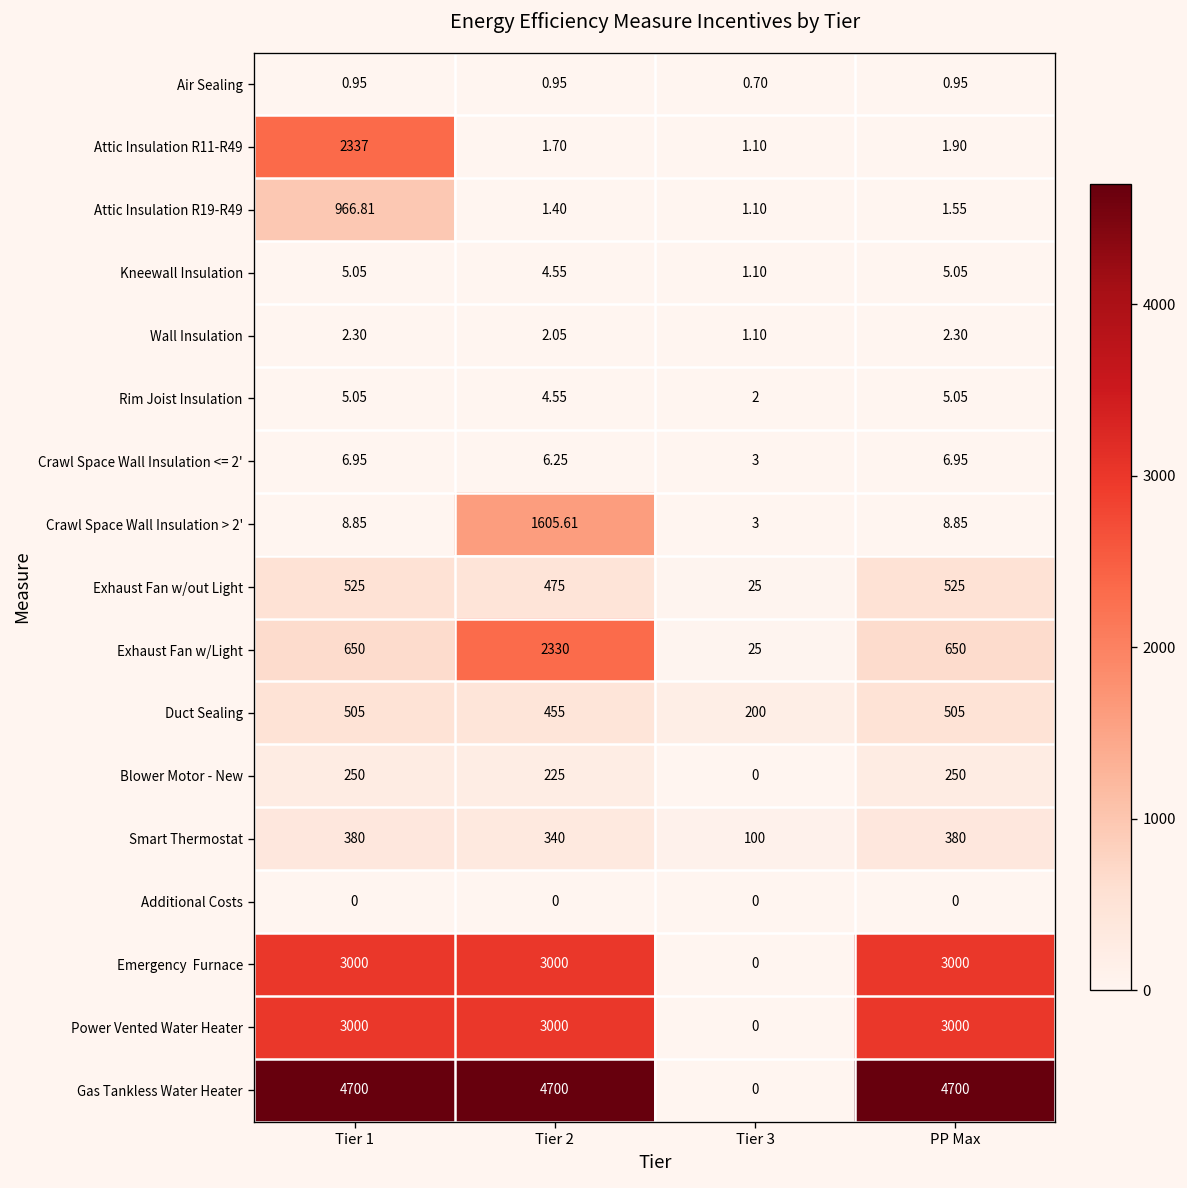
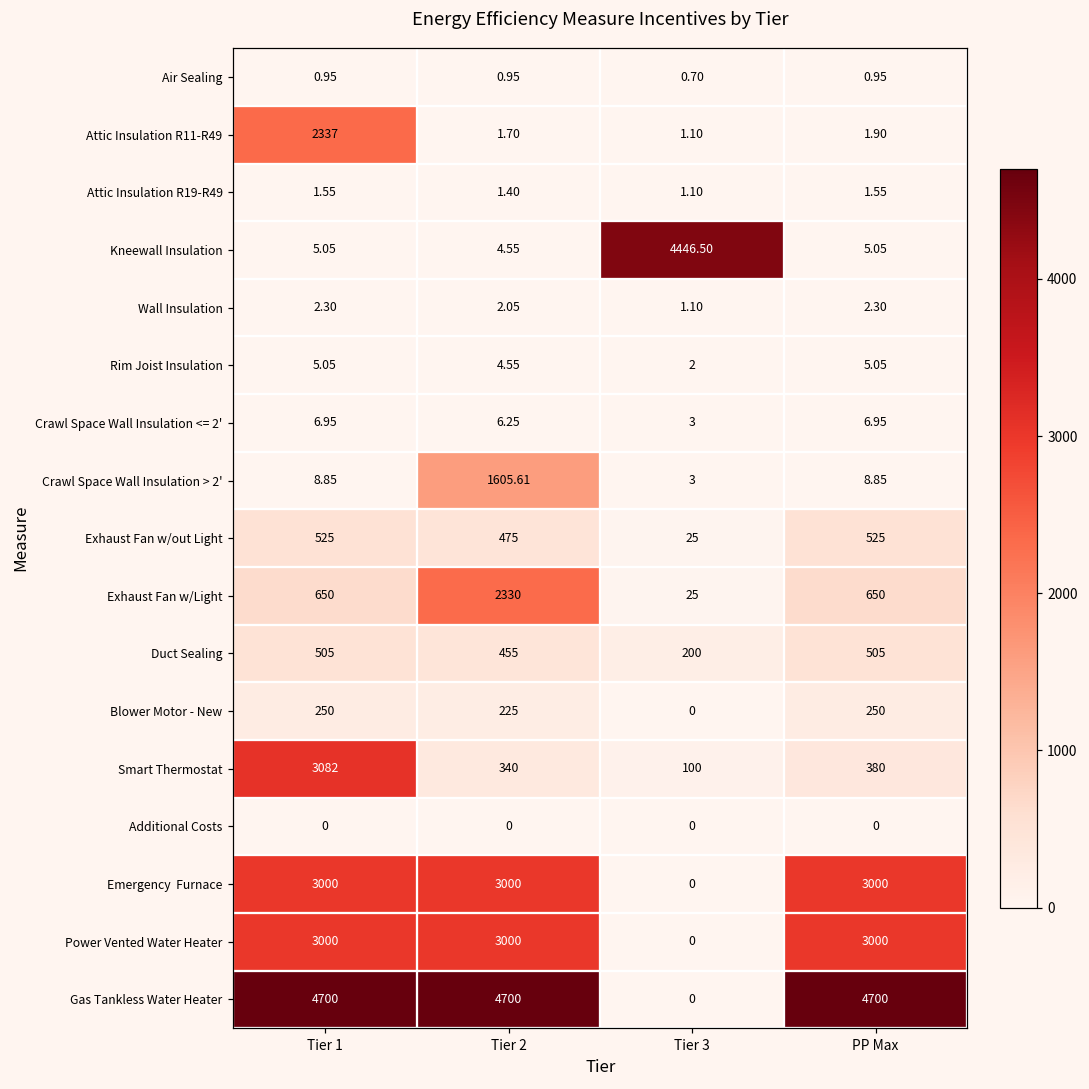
Attic Insulation R19-R49, Tier 1: 966.81 -> 1.55
Kneewall Insulation, Tier 3: 1.10 -> 4446.50
Smart Thermostat, Tier 1: 380 -> 3082
